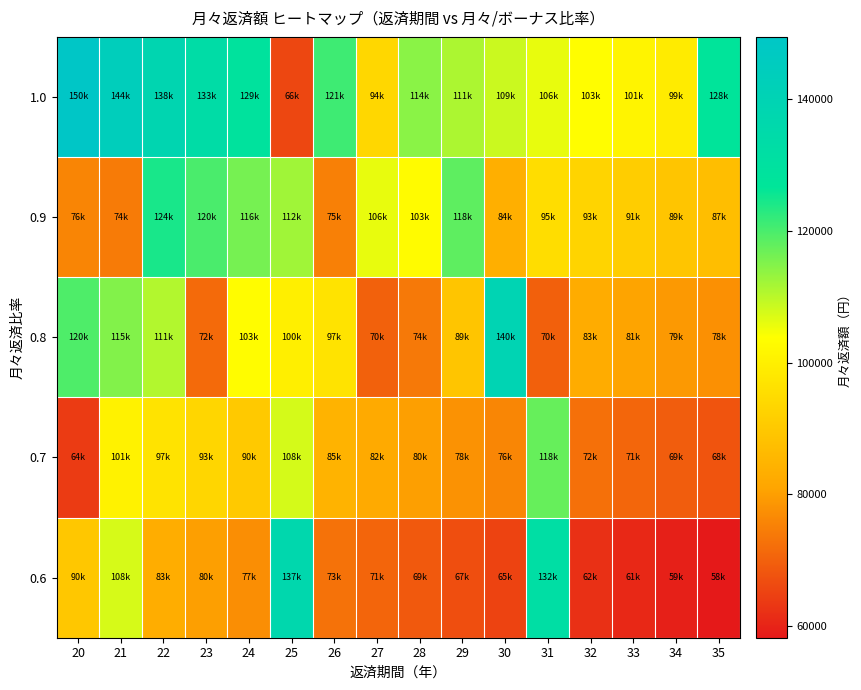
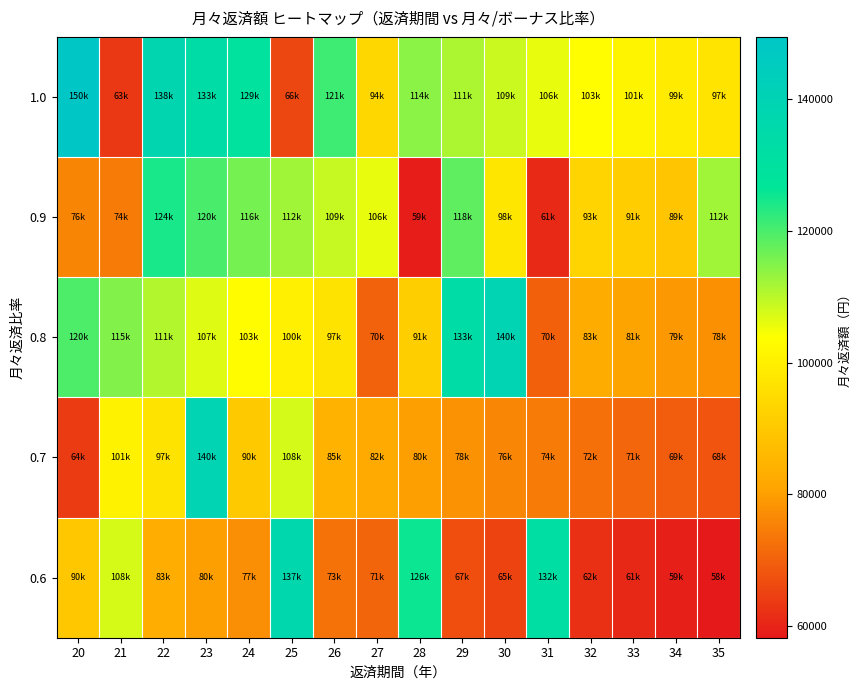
1.0, 21: 144k -> 63k
1.0, 35: 128k -> 97k
0.9, 26: 75k -> 109k
0.9, 28: 103k -> 59k
0.9, 30: 84k -> 98k
0.9, 31: 95k -> 61k
0.9, 35: 87k -> 112k
0.8, 23: 72k -> 107k
0.8, 28: 74k -> 91k
0.8, 29: 89k -> 133k
0.7, 23: 93k -> 140k
0.7, 31: 118k -> 74k
0.6, 28: 69k -> 126k
